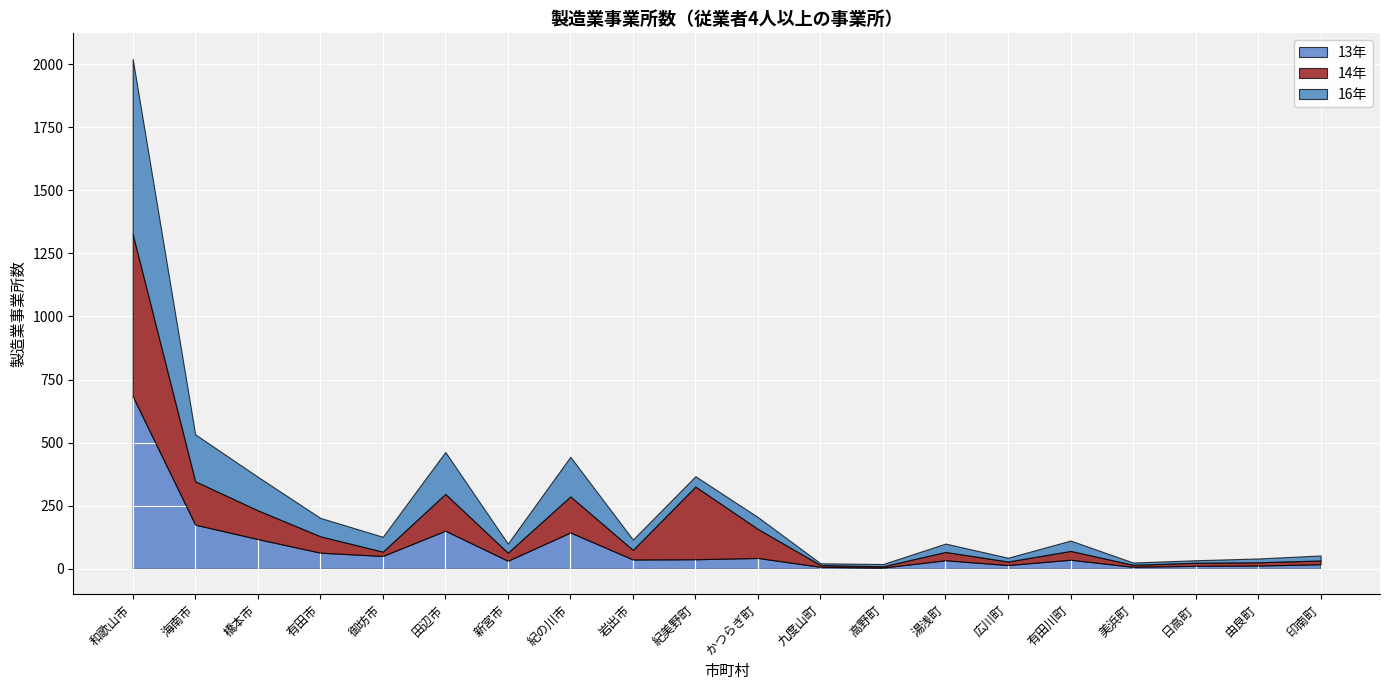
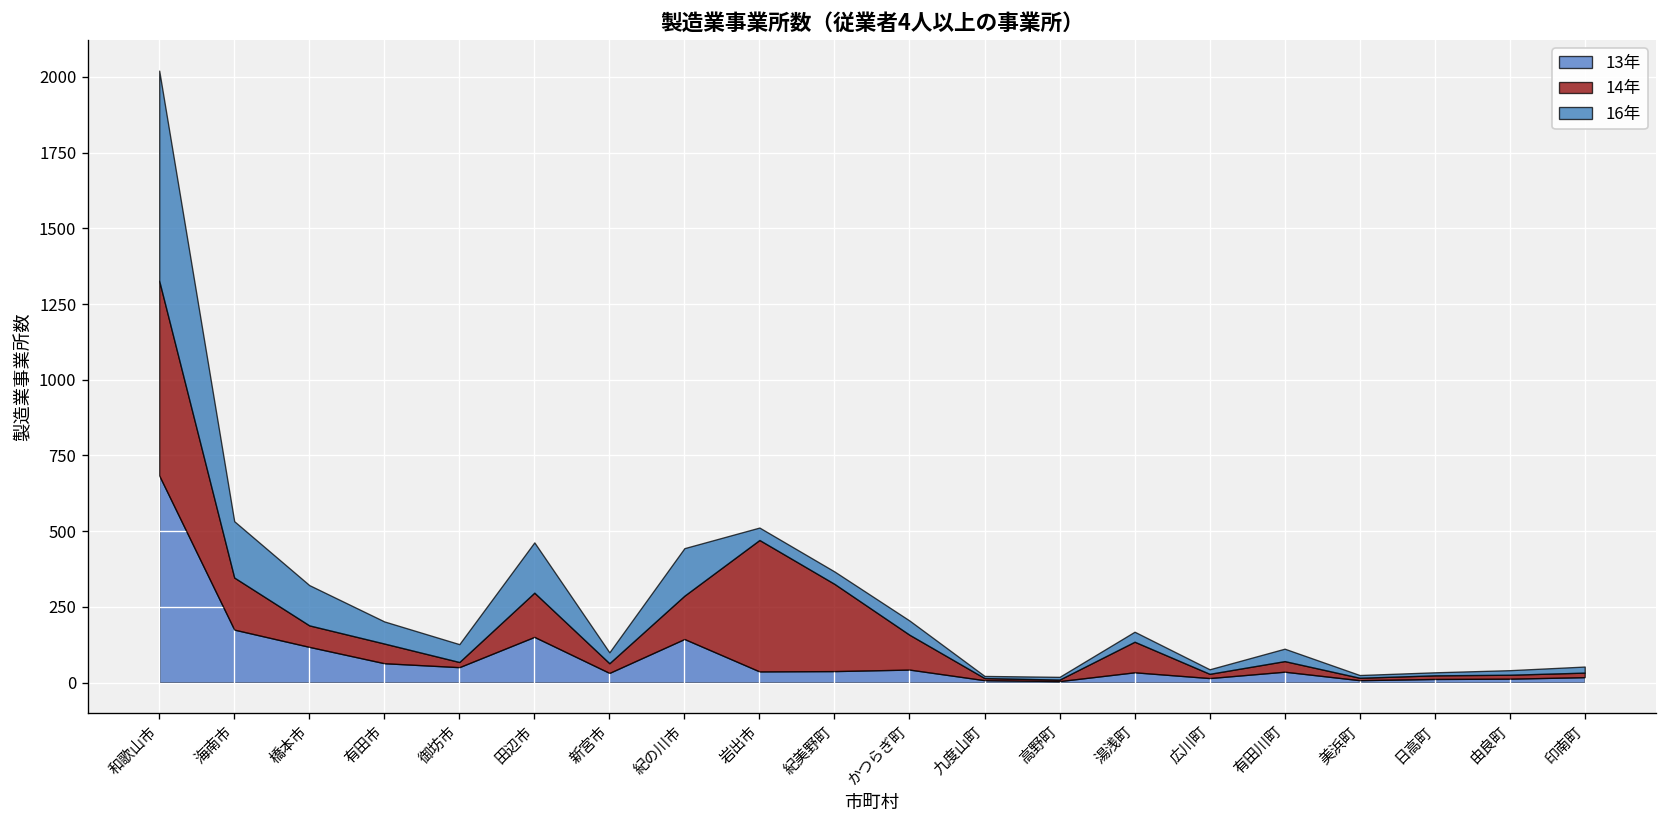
14年, 橋本市: 110 -> 70
14年, 岩出市: 40 -> 430
14年, 湯浅町: 30 -> 100
